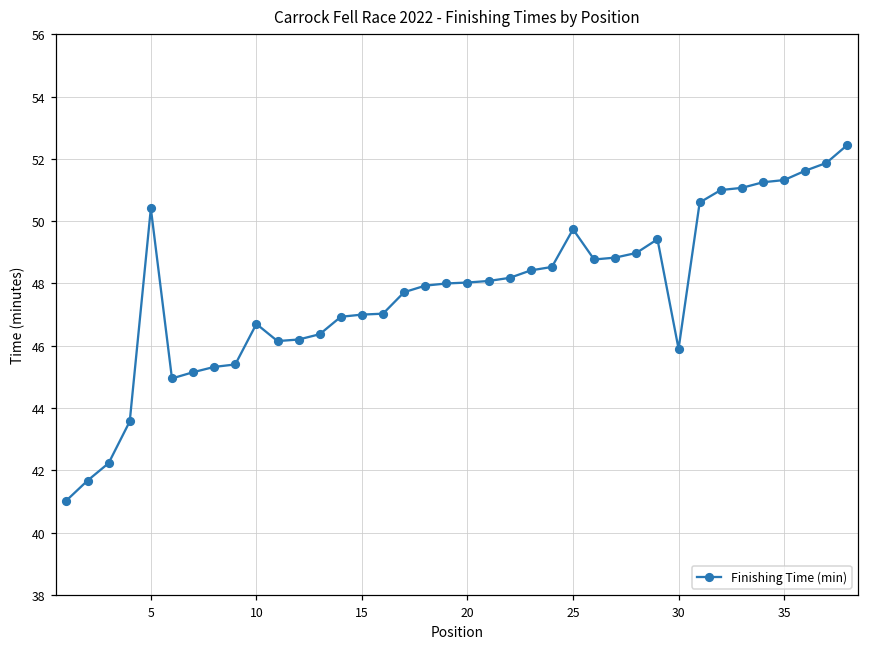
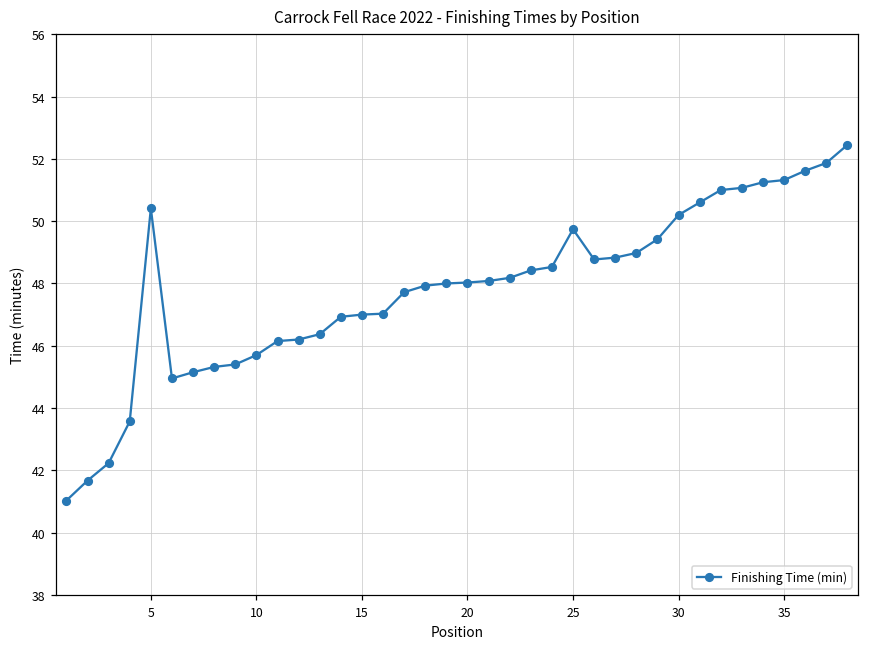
10: 46.7 -> 45.7
30: 45.9 -> 50.2
